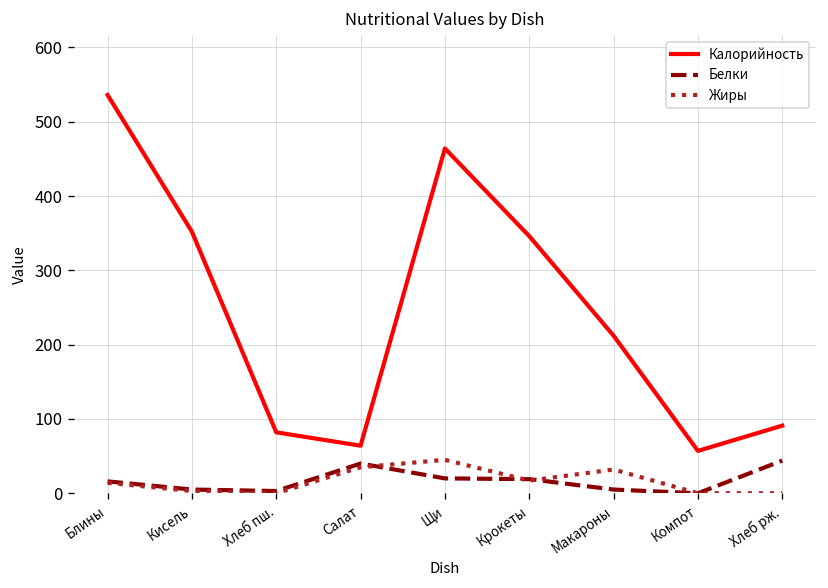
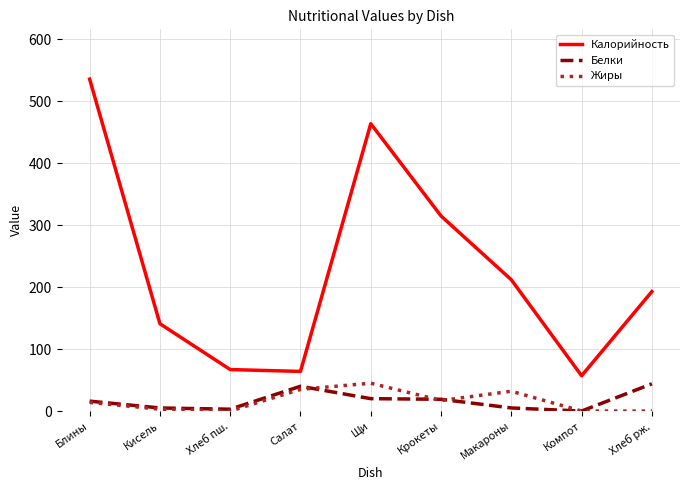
Калорийность, Кисель: 350 -> 140
Калорийность, Хлеб пш.: 80 -> 70
Калорийность, Крокеты: 350 -> 320
Калорийность, Хлеб рж.: 90 -> 190
